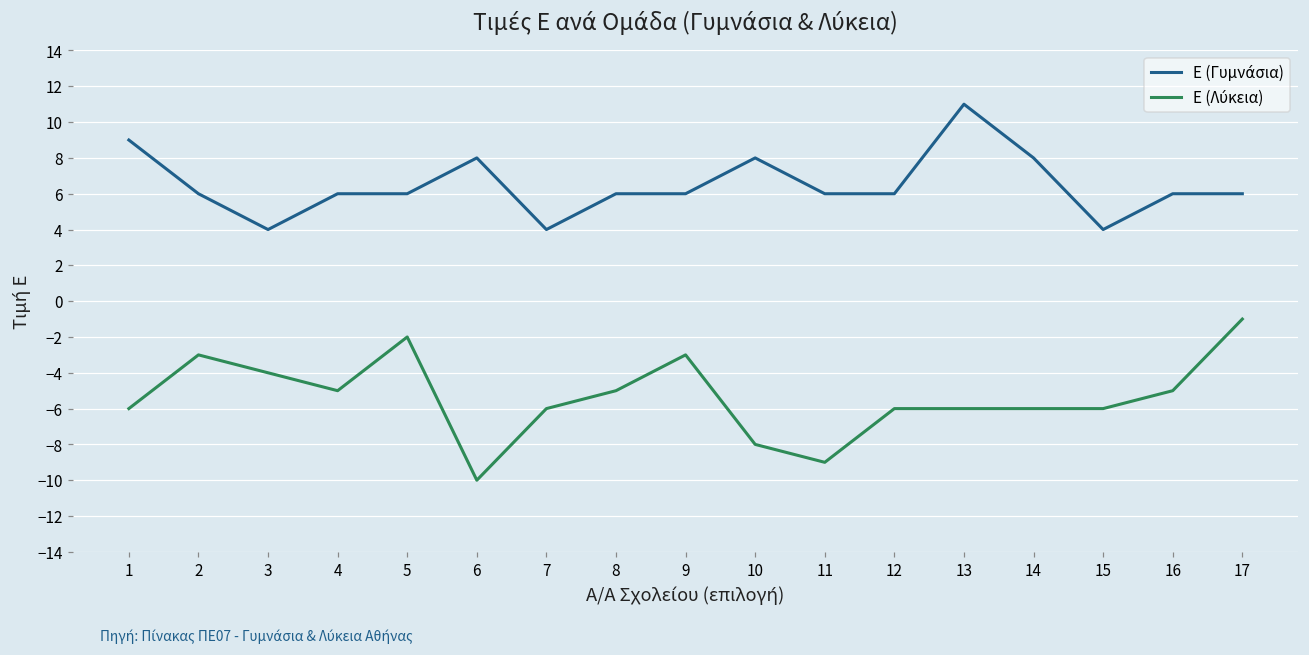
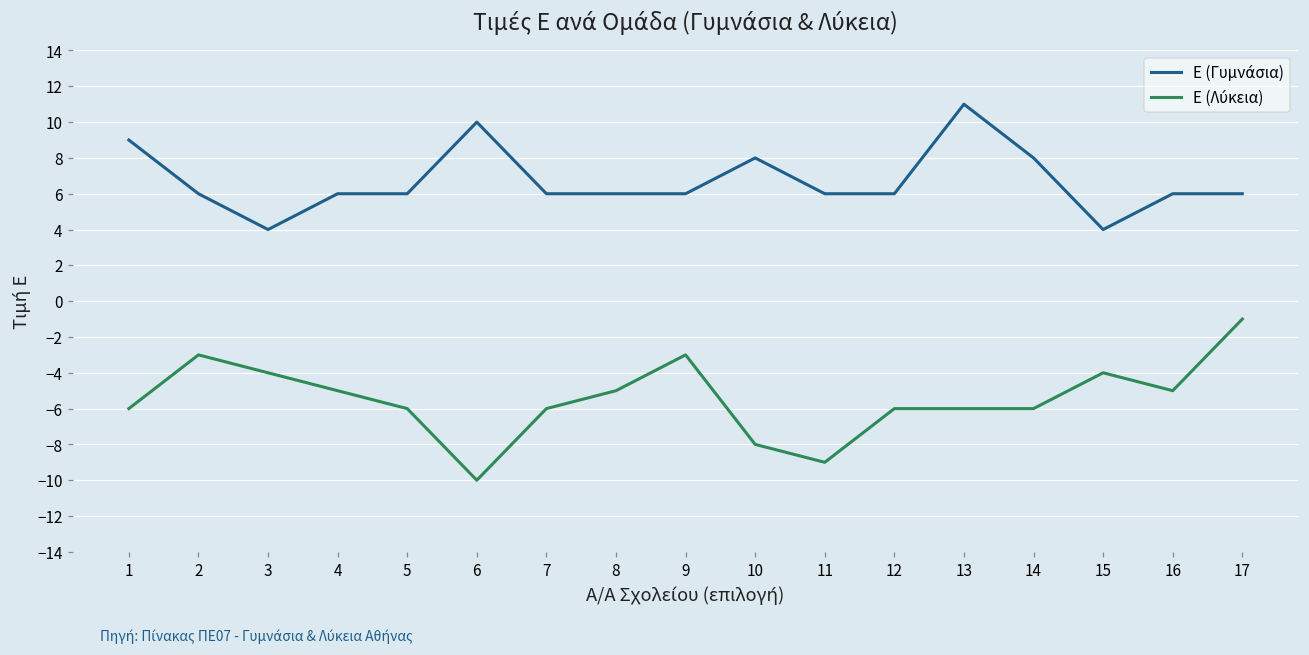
Ε (Λύκεια), 5: -2 -> -6
Ε (Γυμνάσια), 6: 8 -> 10
Ε (Γυμνάσια), 7: 4 -> 6
Ε (Λύκεια), 15: -6 -> -4
